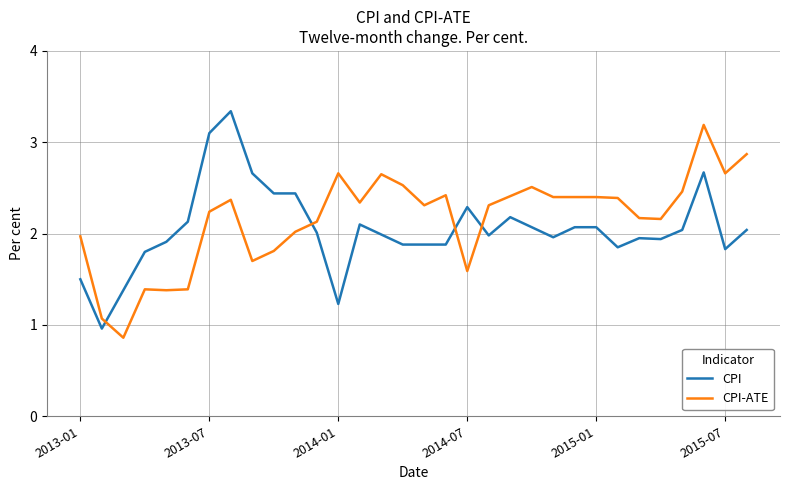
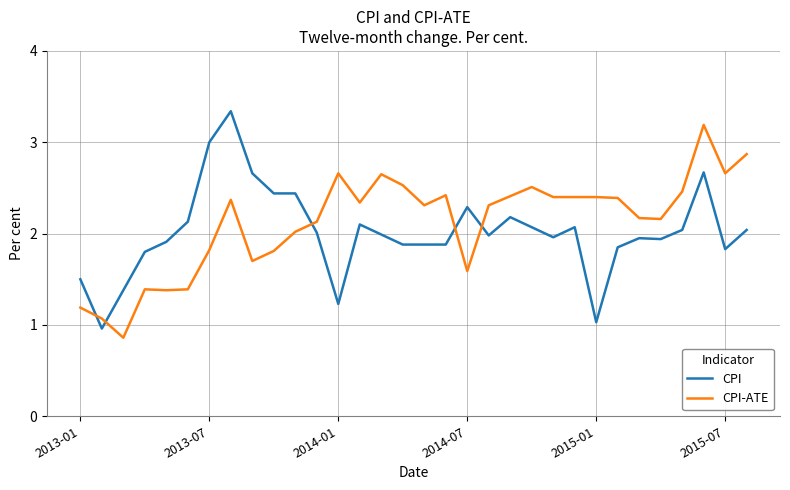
CPI-ATE, 2013-01: 2.0 -> 1.2
CPI, 2013-07: 3.1 -> 3.0
CPI-ATE, 2013-07: 2.2 -> 1.8
CPI, 2015-01: 2.1 -> 1.0
